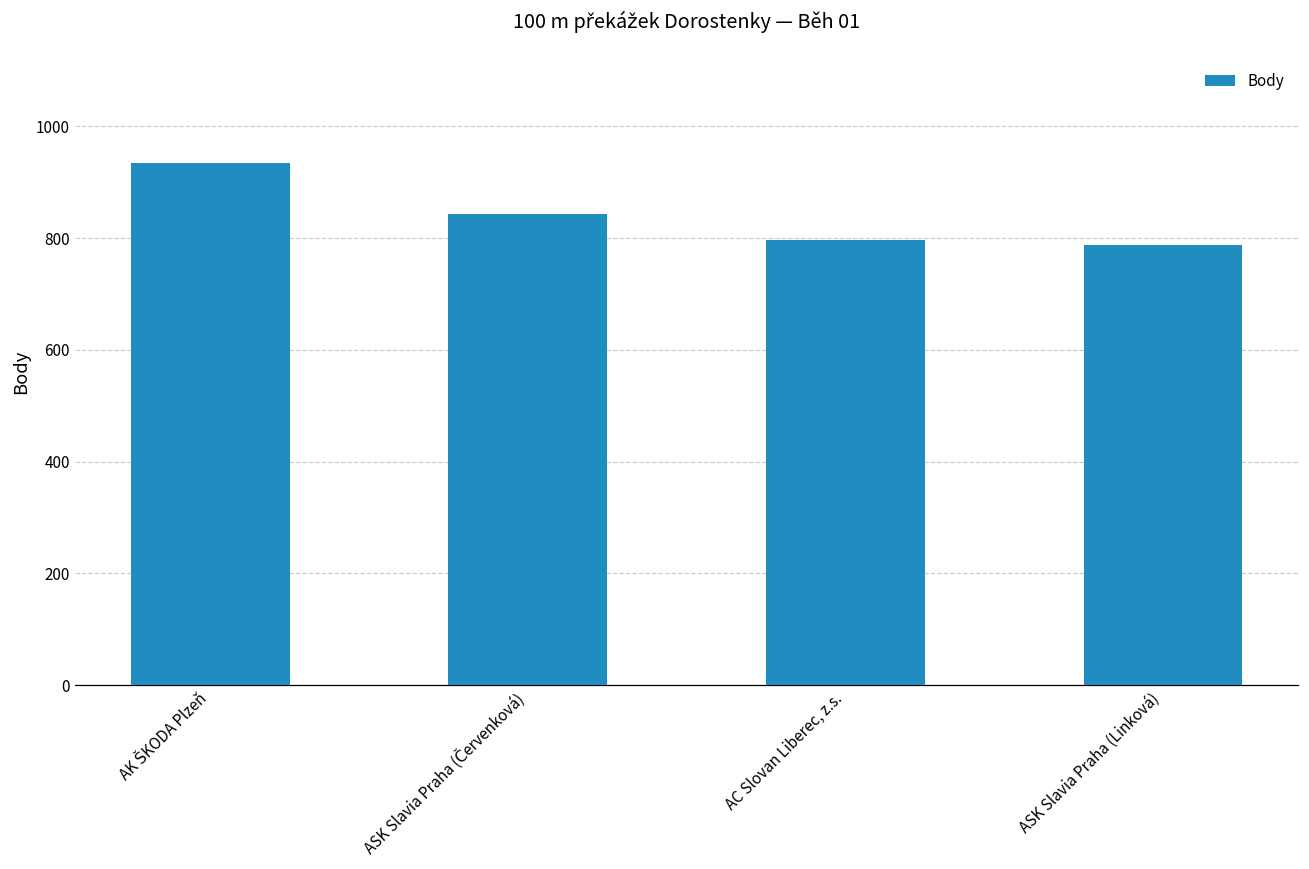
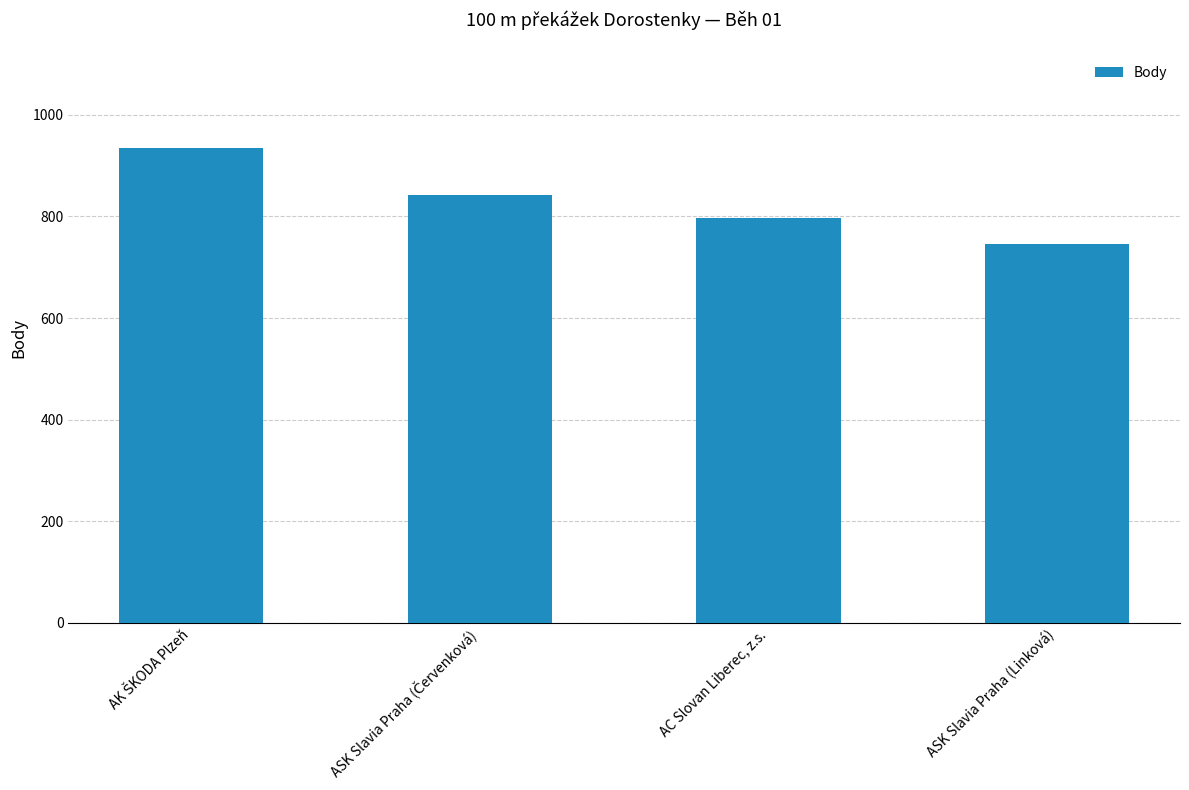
ASK Slavia Praha (Linková): 790 -> 750
